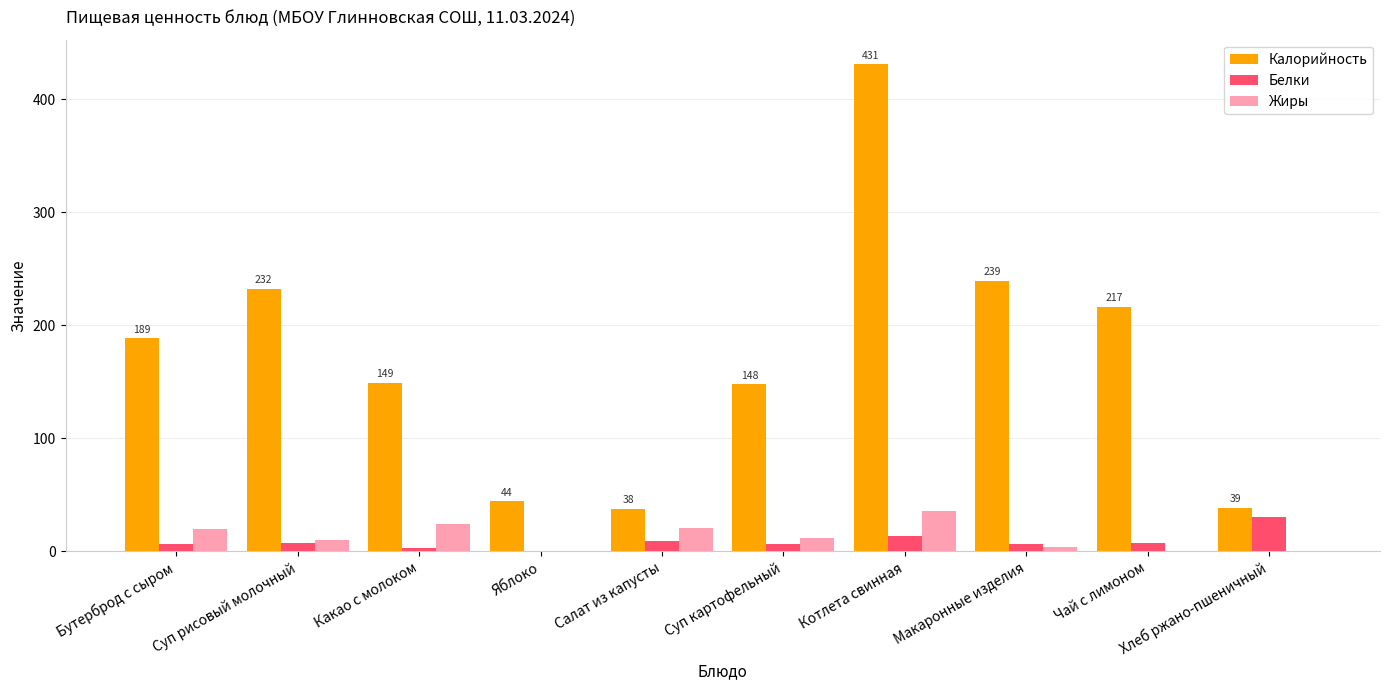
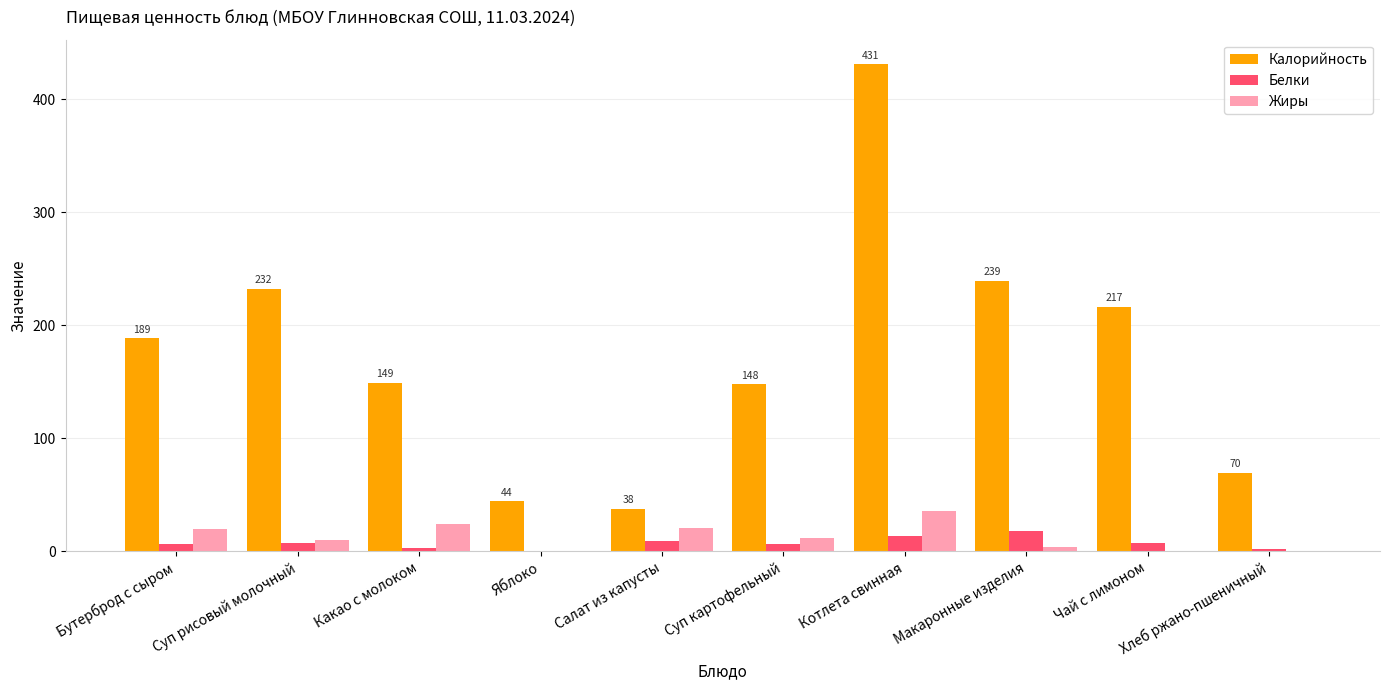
Белки, Макаронные изделия: 7 -> 18
Калорийность, Хлеб ржано-пшеничный: 39 -> 70
Белки, Хлеб ржано-пшеничный: 30 -> 3
